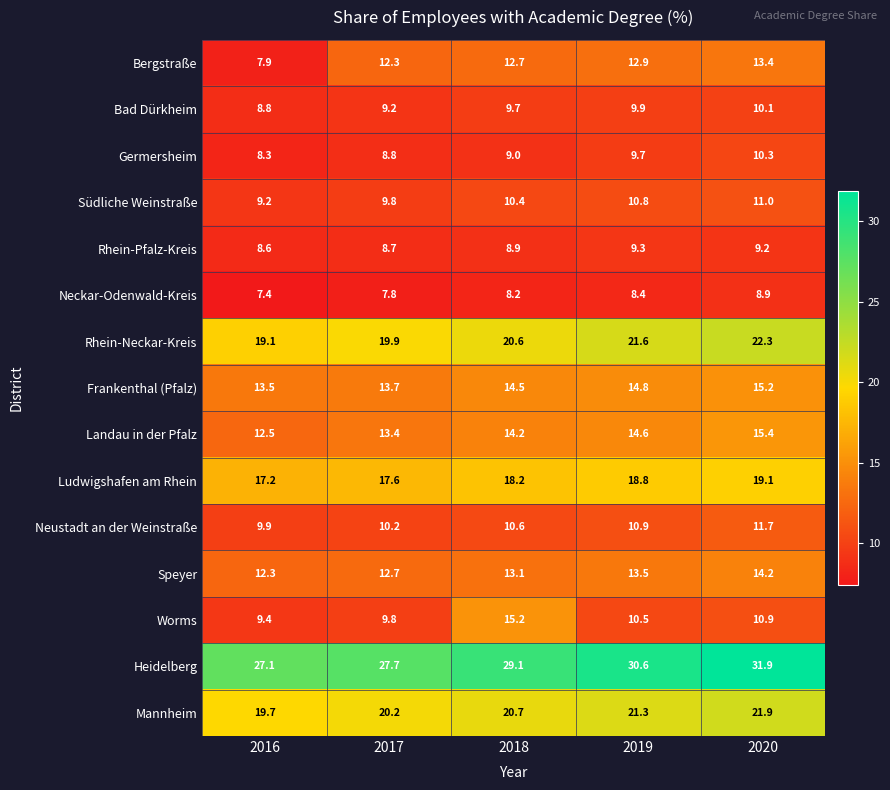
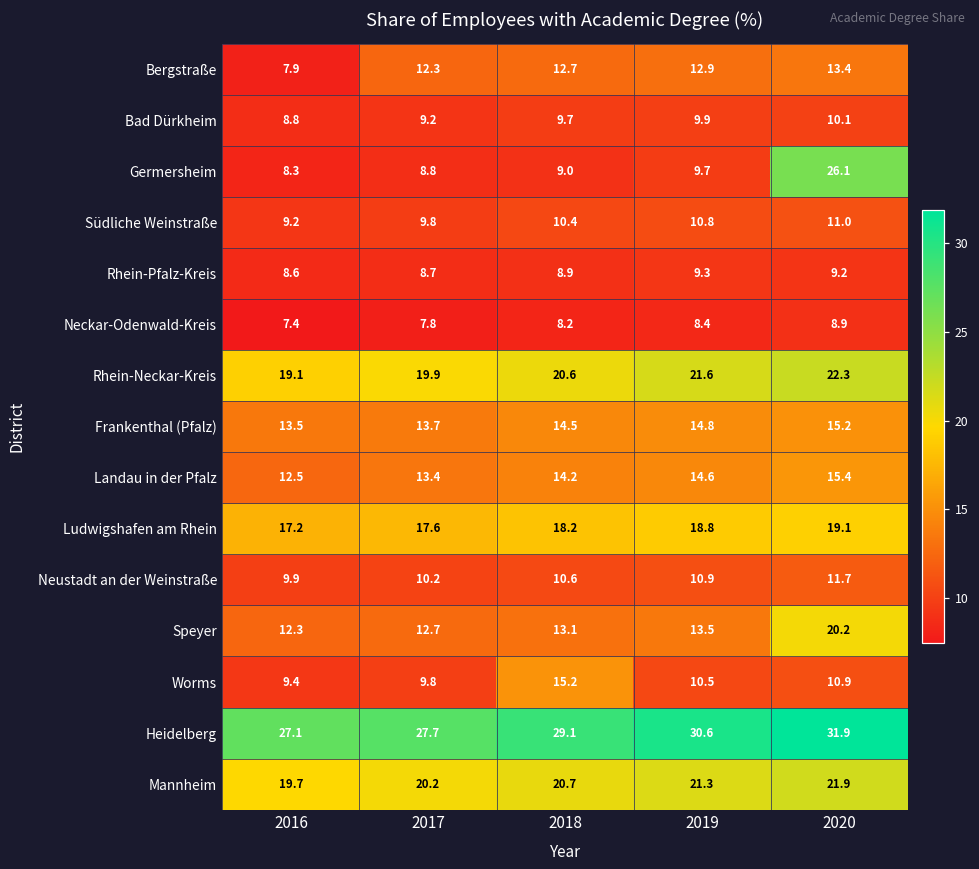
Germersheim, 2020: 10.3 -> 26.1
Speyer, 2020: 14.2 -> 20.2
